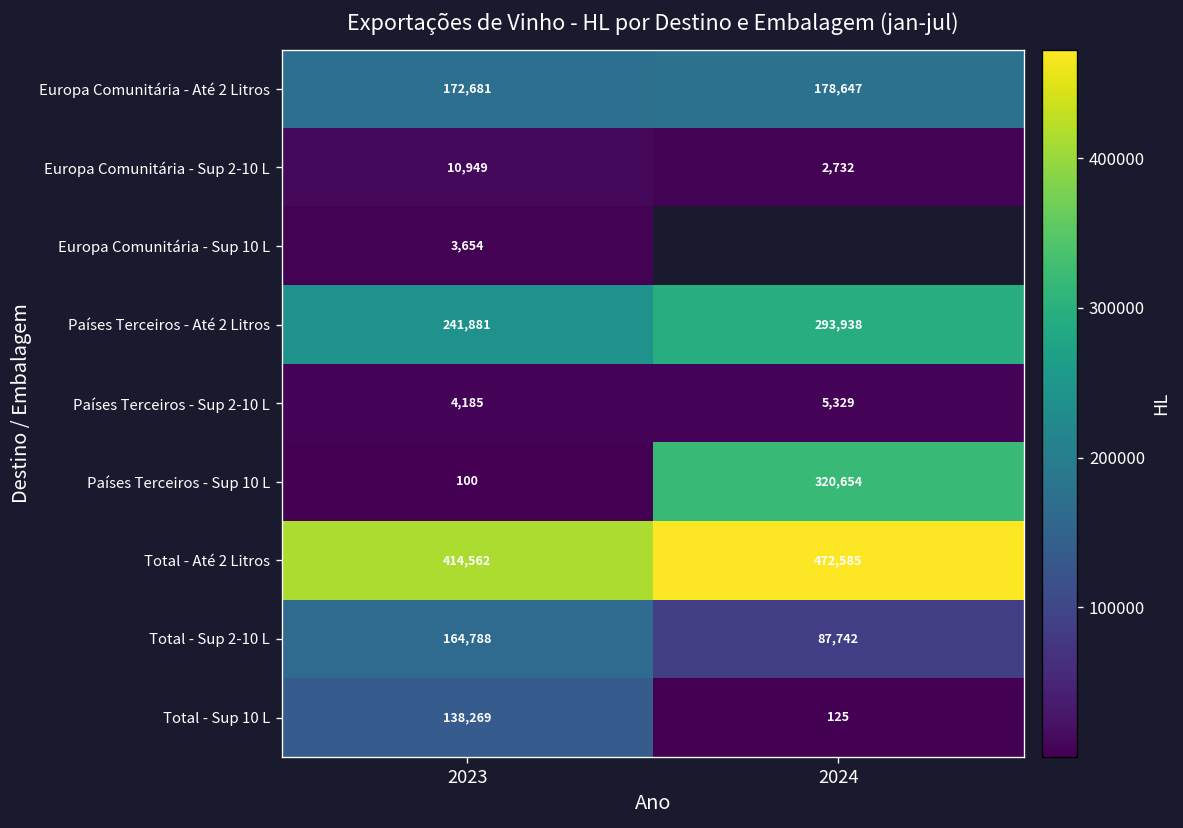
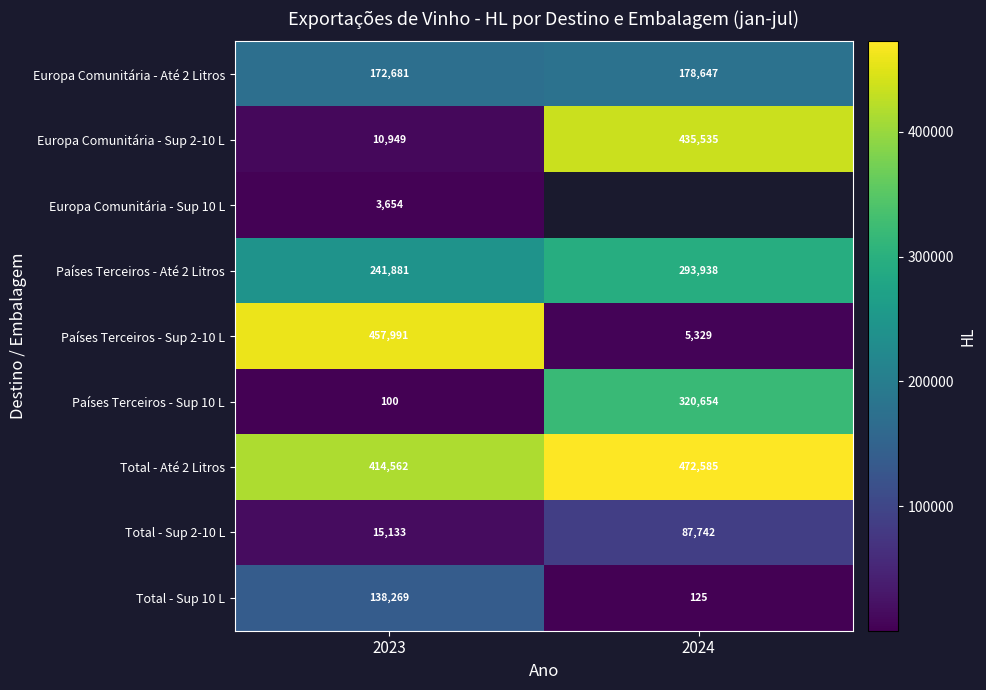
Europa Comunitária - Sup 2-10 L, 2024: 2,732 -> 435,535
Países Terceiros - Sup 2-10 L, 2023: 4,185 -> 457,991
Total - Sup 2-10 L, 2023: 164,788 -> 15,133
